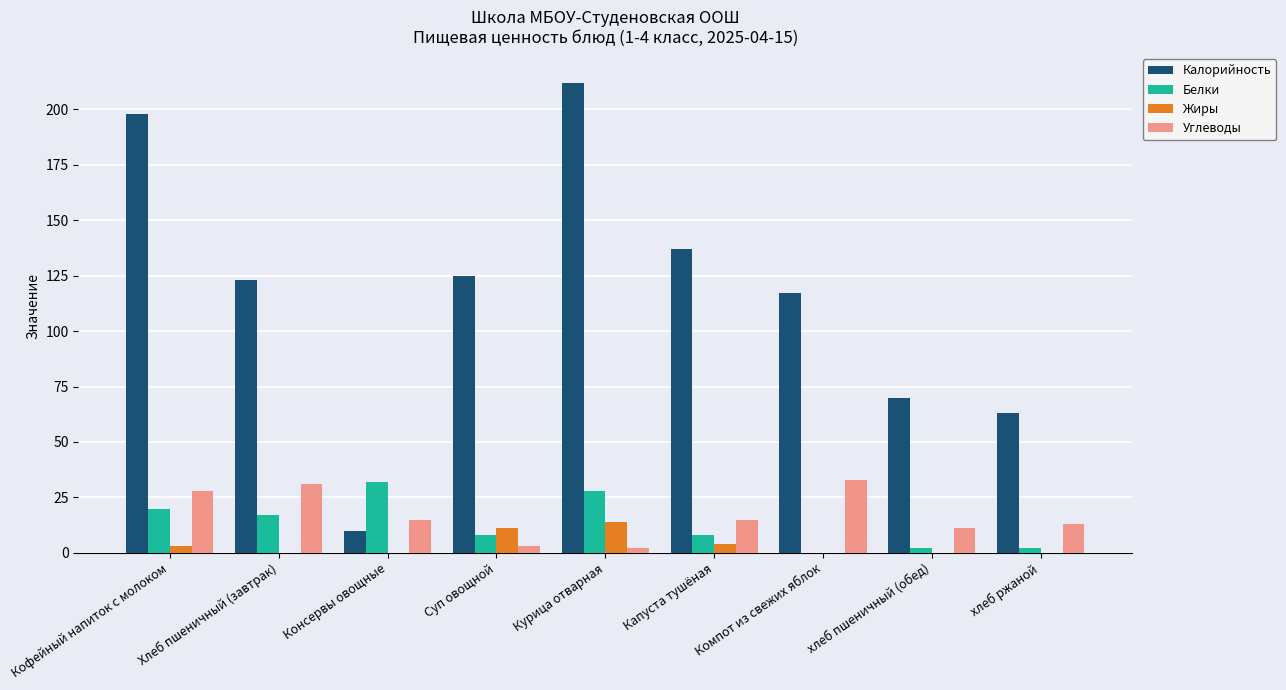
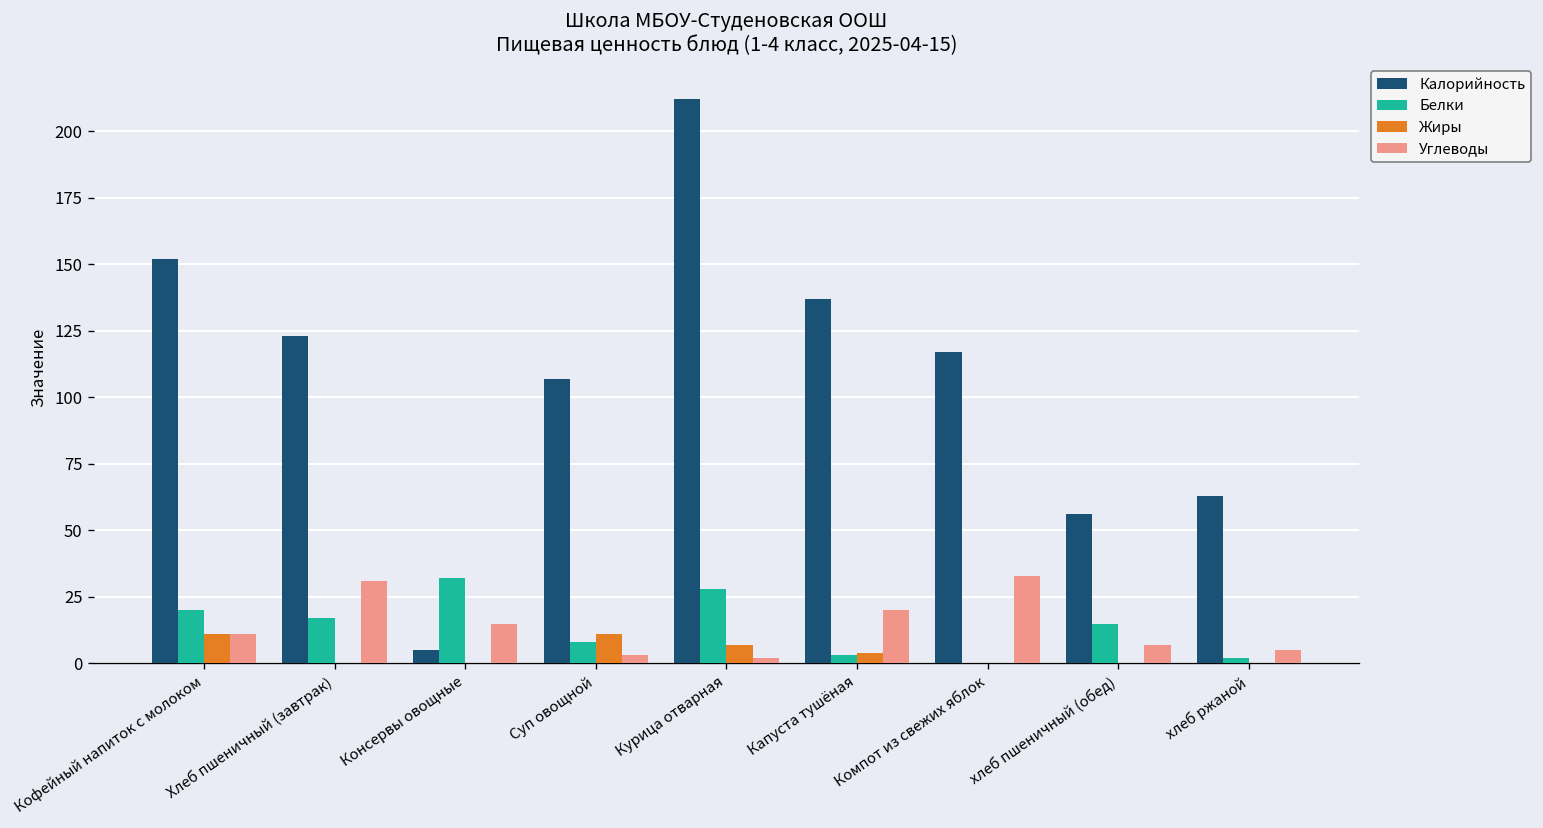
Калорийность, Кофейный напиток с молоком: 198 -> 152
Жиры, Кофейный напиток с молоком: 3 -> 11
Углеводы, Кофейный напиток с молоком: 28 -> 11
Калорийность, Консервы овощные: 10 -> 5
Калорийность, Суп овощной: 125 -> 107
Жиры, Курица отварная: 14 -> 7
Белки, Капуста тушёная: 8 -> 3
Углеводы, Капуста тушёная: 15 -> 20
Калорийность, хлеб пшеничный (обед): 70 -> 56
Белки, хлеб пшеничный (обед): 2 -> 15
Углеводы, хлеб пшеничный (обед): 11 -> 7
Углеводы, хлеб ржаной: 13 -> 5
